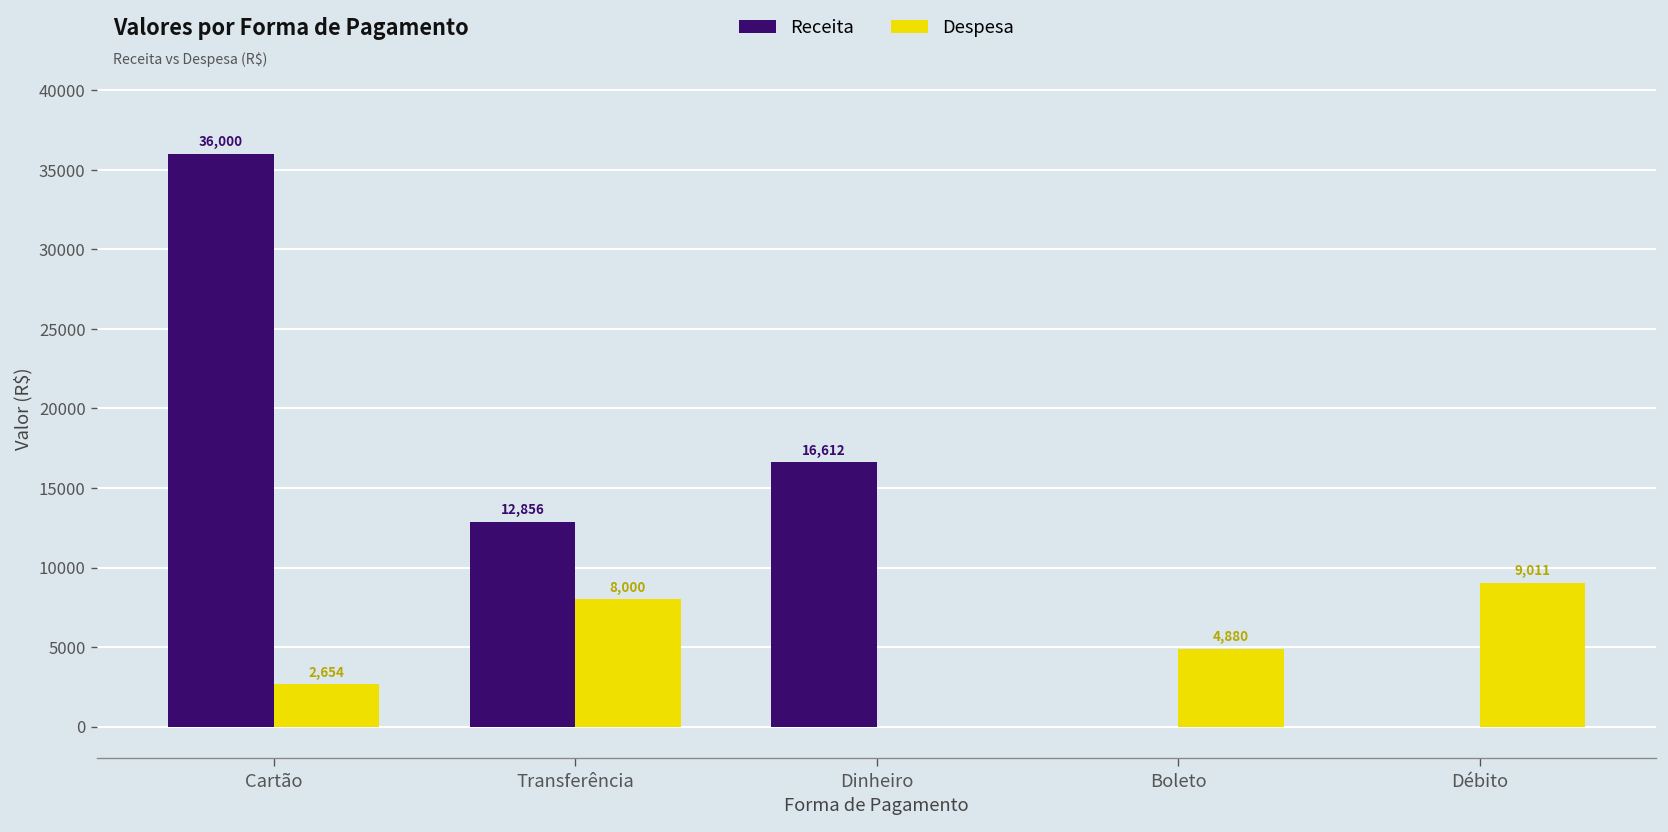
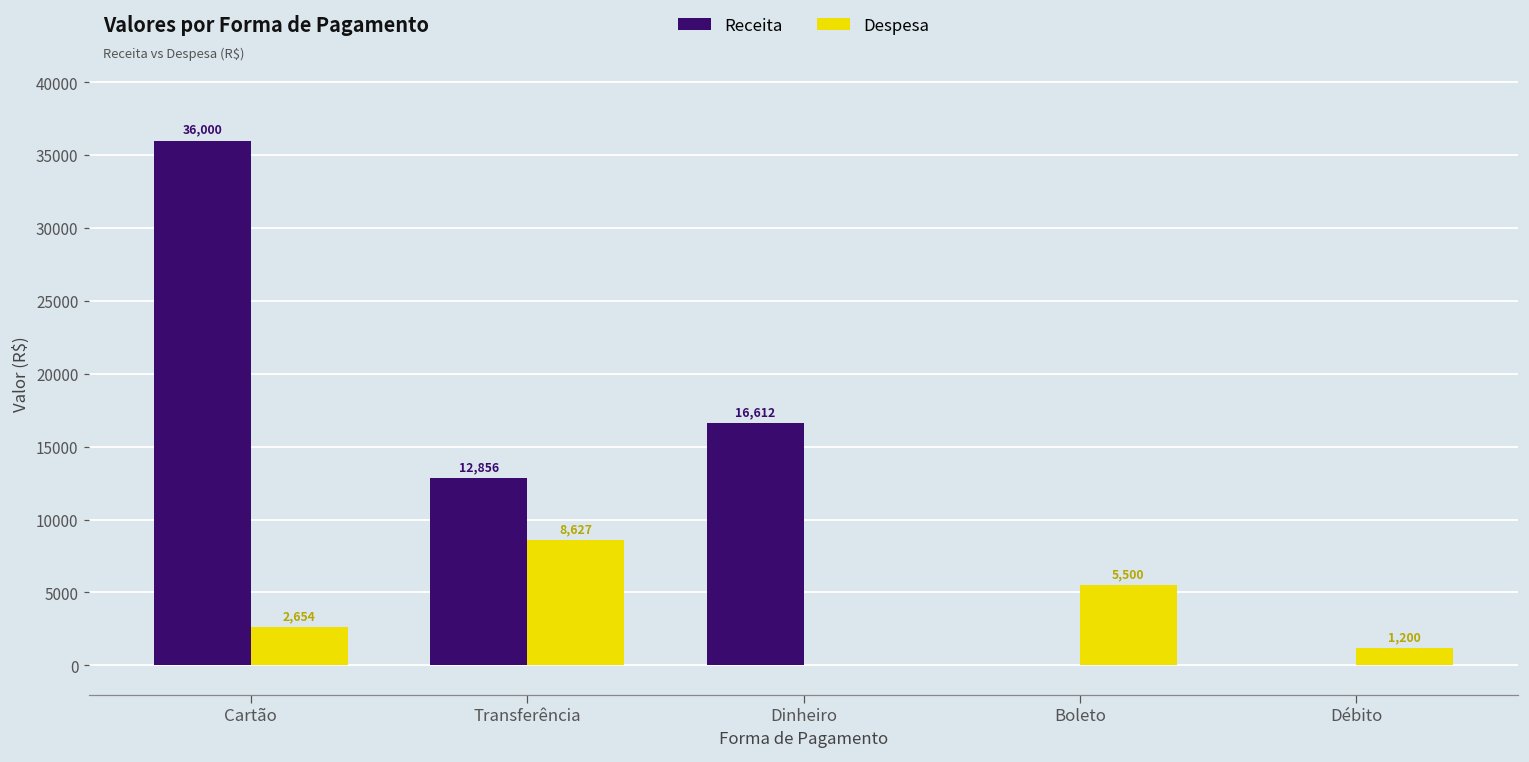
Despesa, Transferência: 8,000 -> 8,627
Despesa, Boleto: 4,880 -> 5,500
Despesa, Débito: 9,011 -> 1,200
